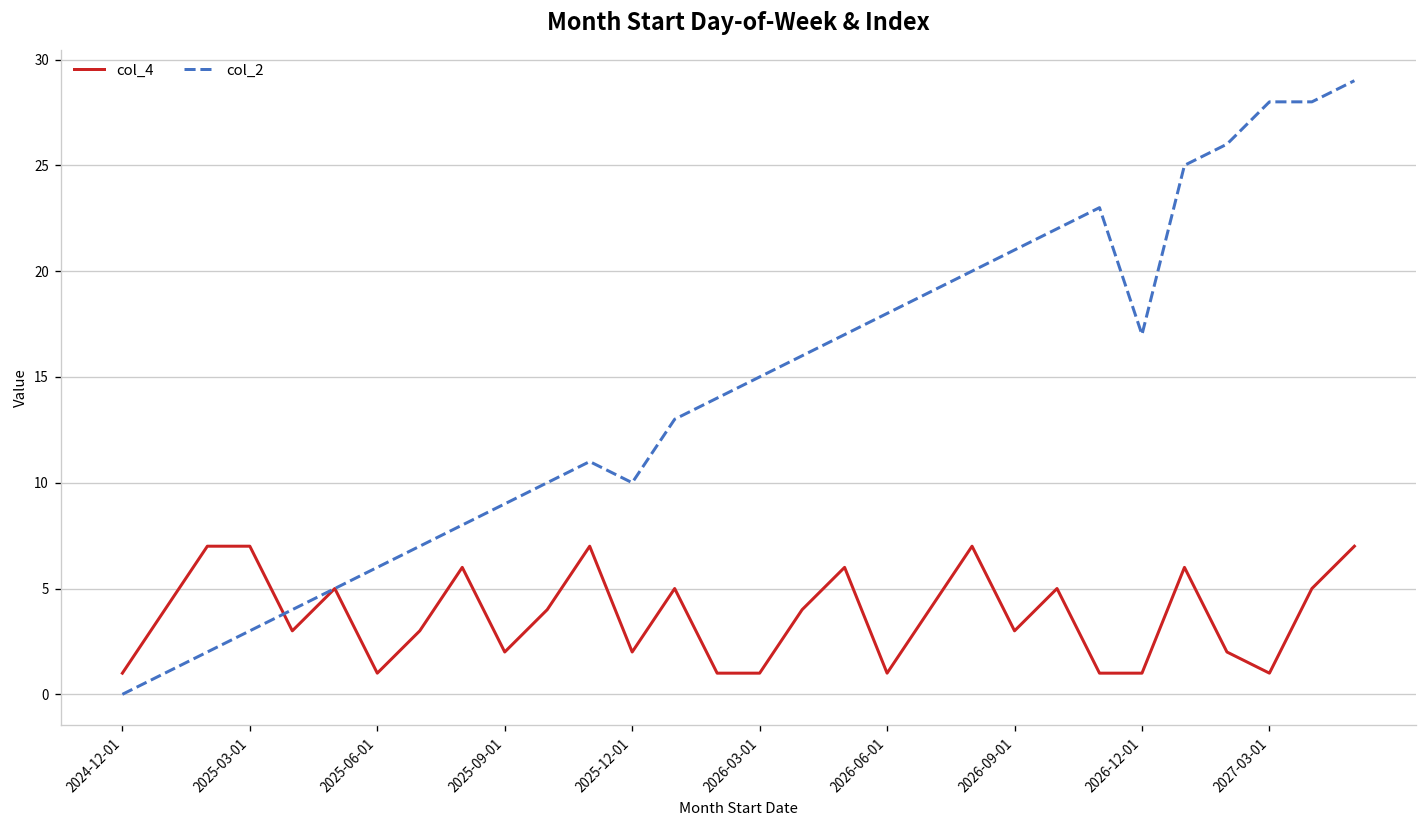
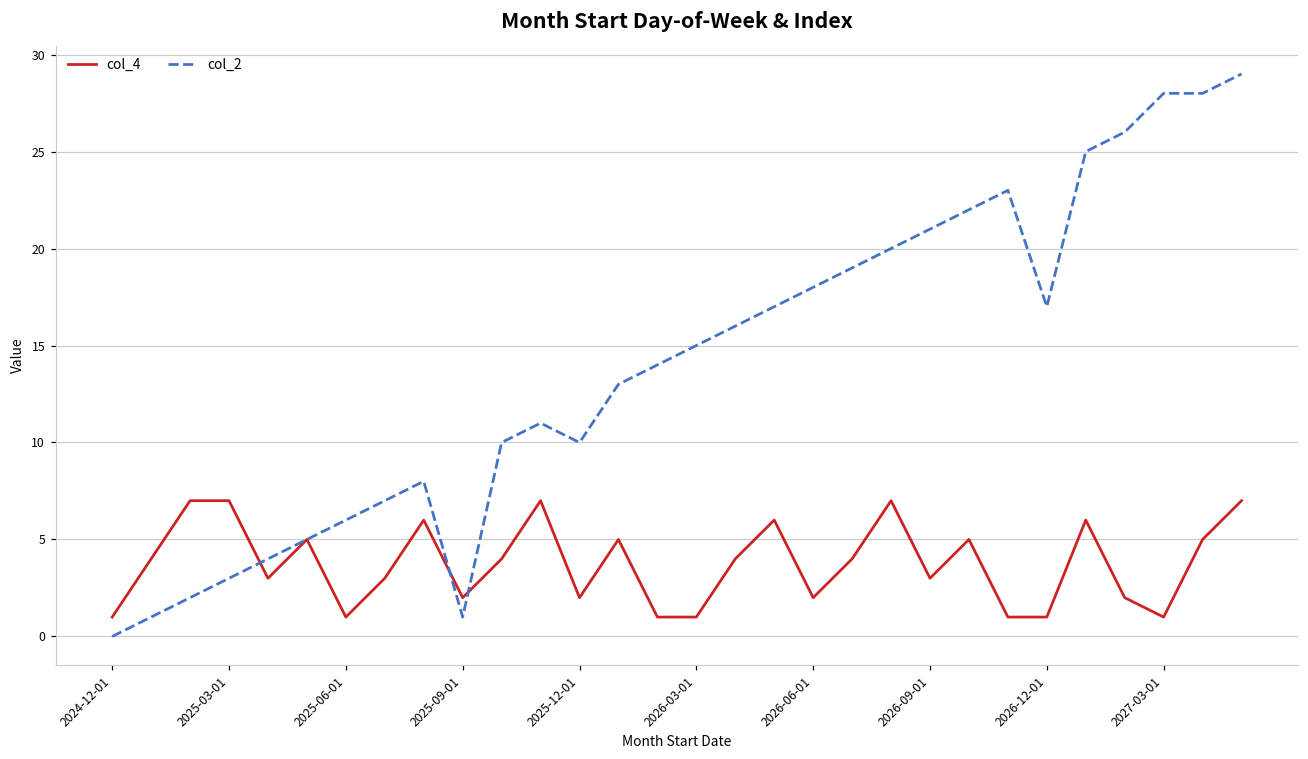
col_2, 2025-09-01: 9 -> 1
col_4, 2026-06-01: 1 -> 2
